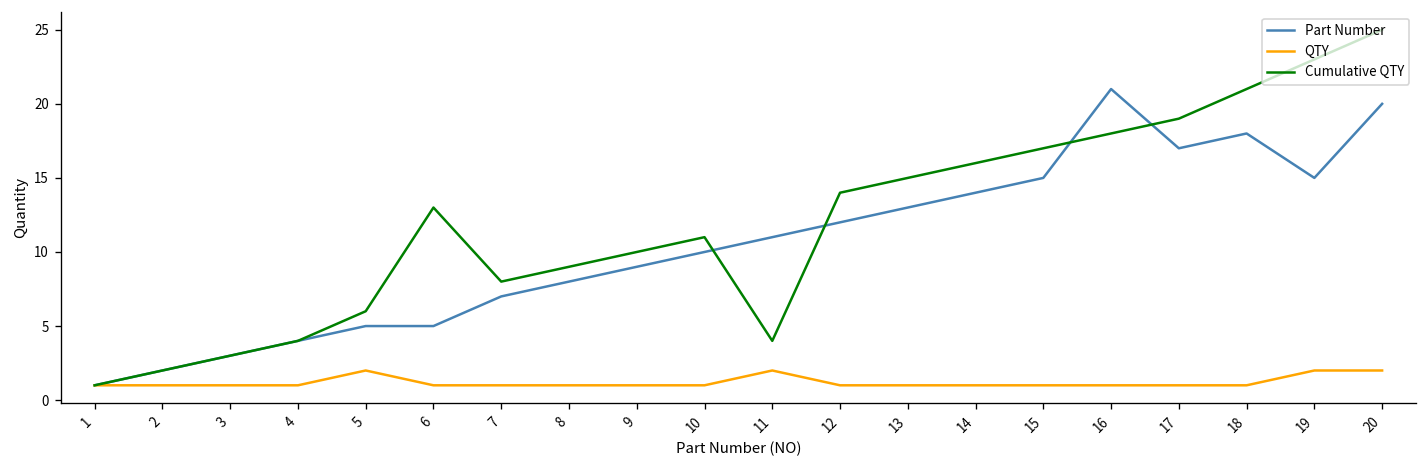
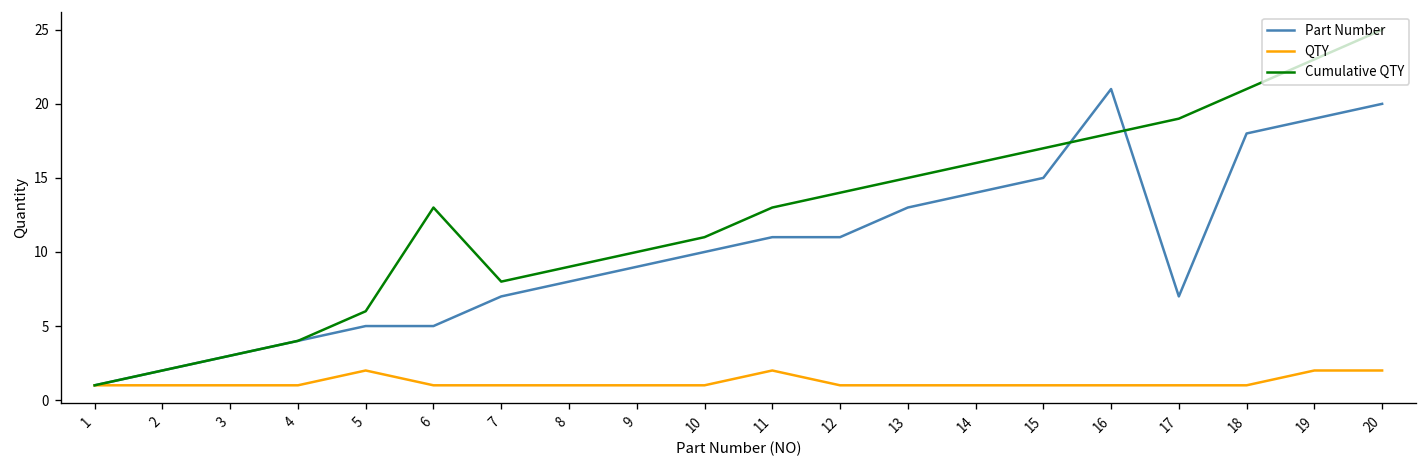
Cumulative QTY, 11: 4 -> 13
Part Number, 12: 12 -> 11
Part Number, 17: 17 -> 7
Part Number, 19: 15 -> 19
